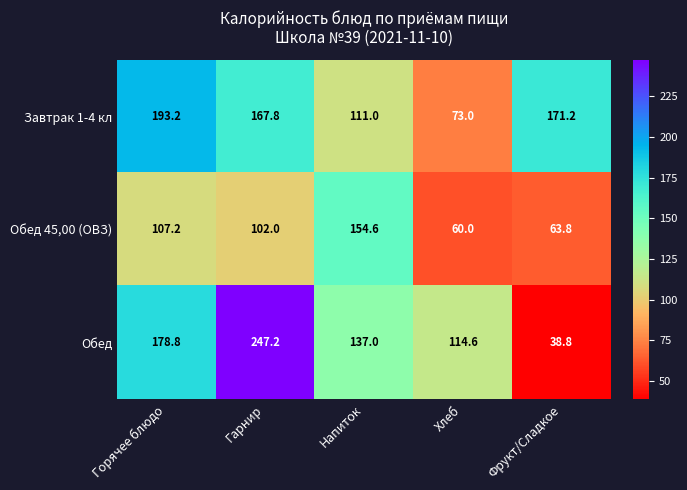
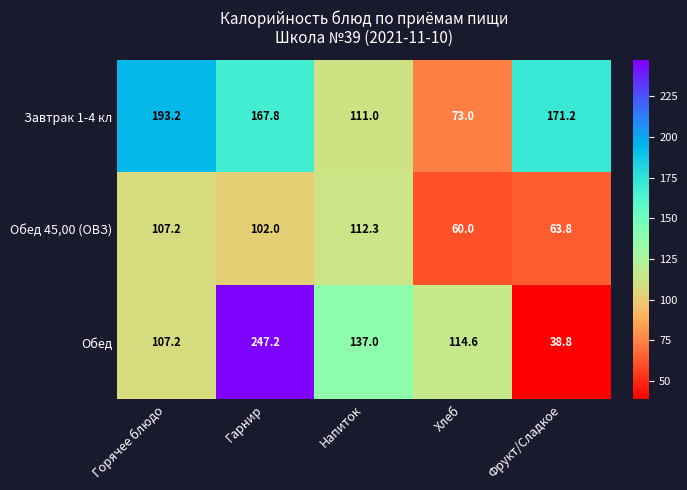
Обед 45,00 (ОВЗ), Напиток: 154.6 -> 112.3
Обед, Горячее блюдо: 178.8 -> 107.2
